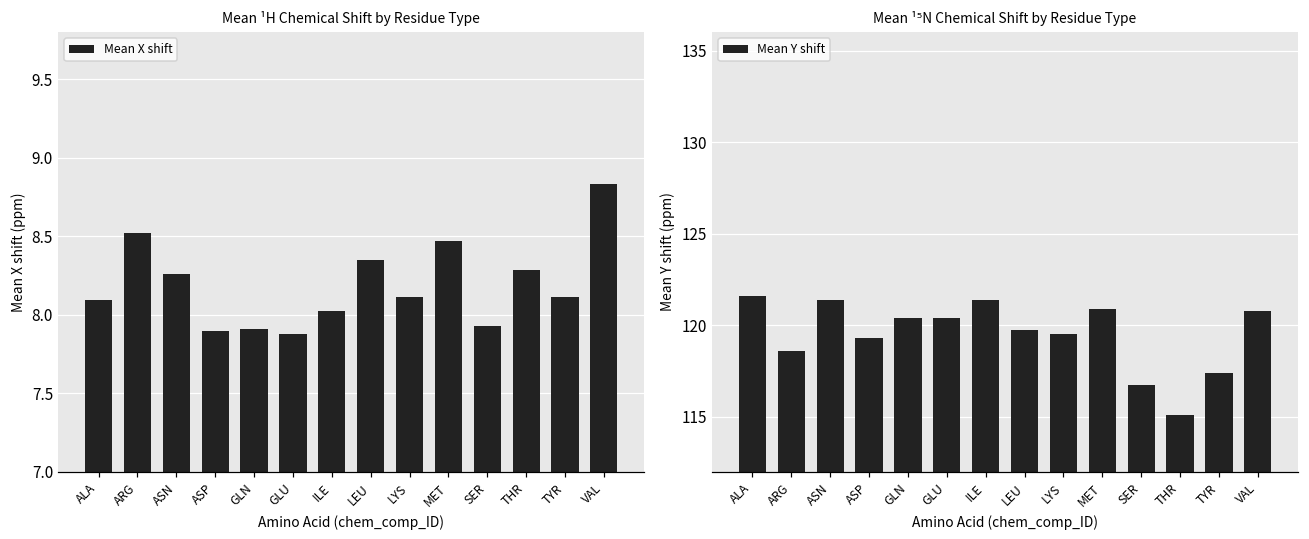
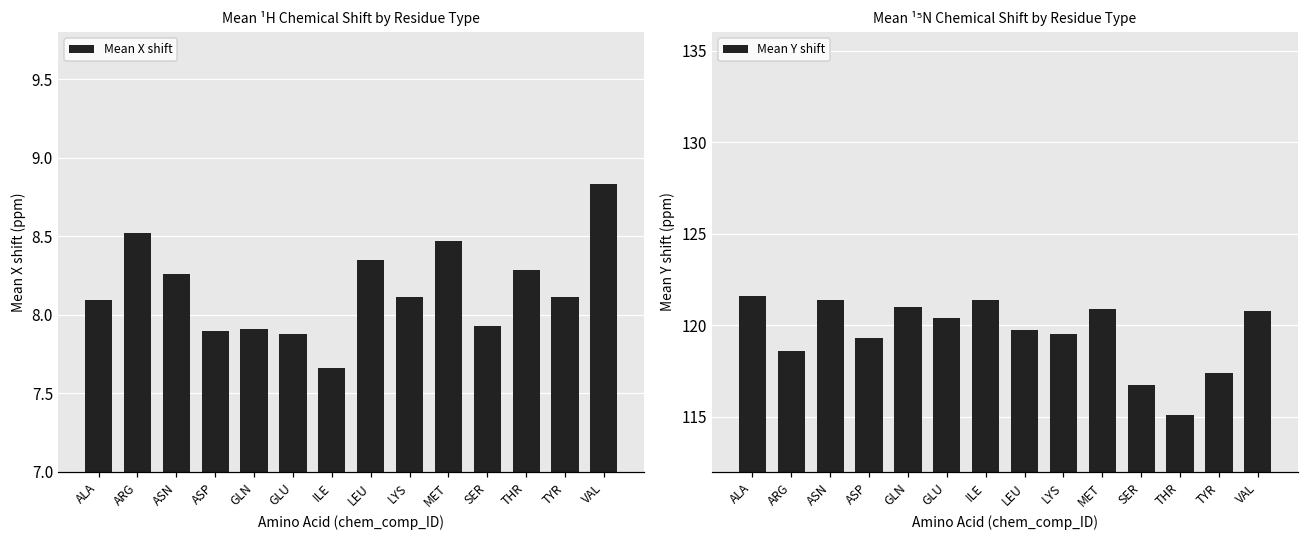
Mean ¹H Chemical Shift by Residue Type, ILE: 8.03 -> 7.66
Mean ¹⁵N Chemical Shift by Residue Type, GLN: 120.4 -> 121.0
